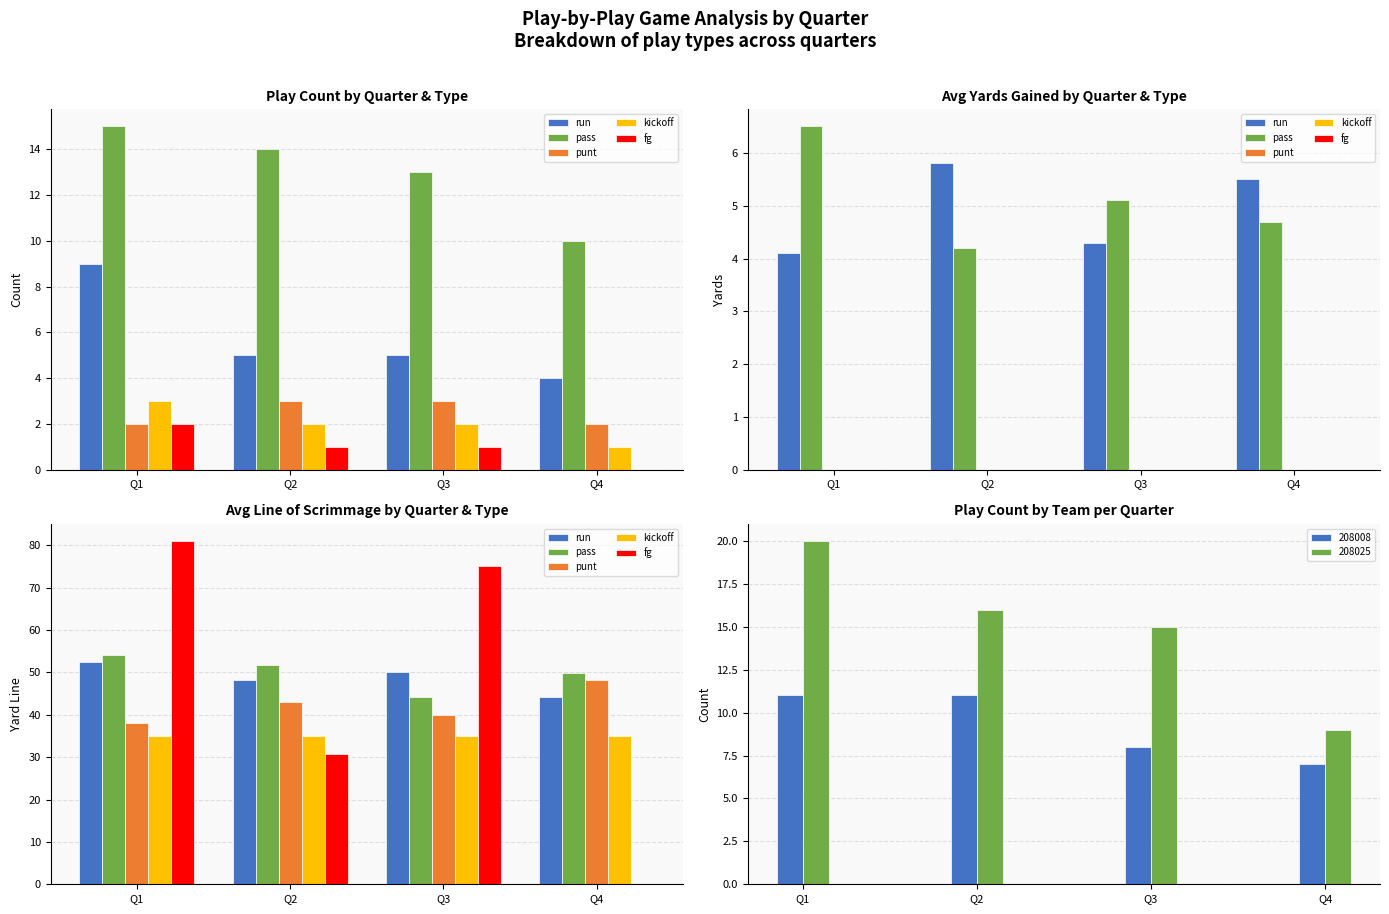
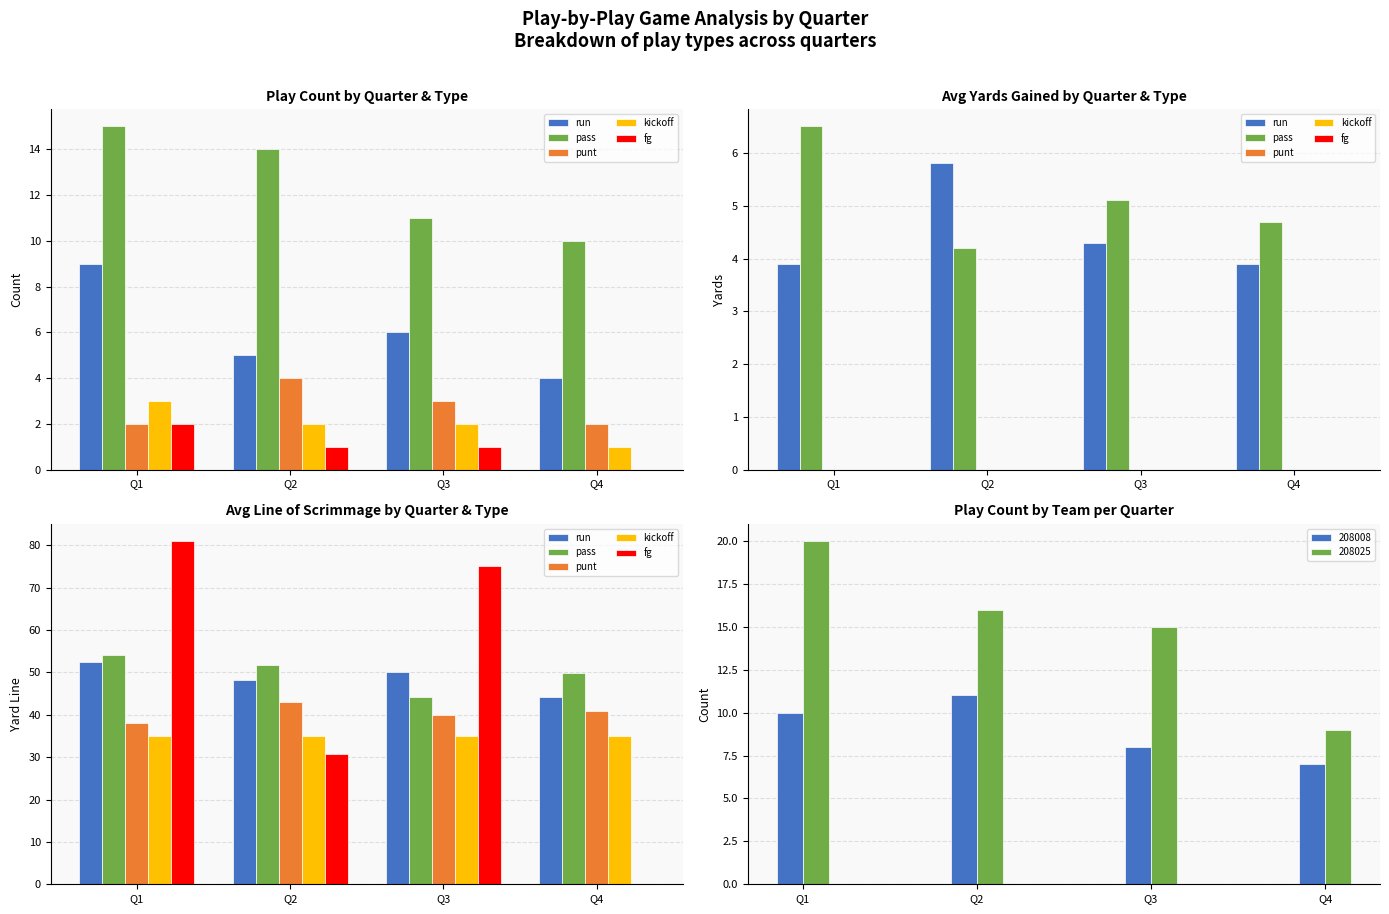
Play Count by Quarter & Type, punt, Q2: 3 -> 4
Play Count by Quarter & Type, run, Q3: 5 -> 6
Play Count by Quarter & Type, pass, Q3: 13 -> 11
Avg Yards Gained by Quarter & Type, run, Q1: 4.1 -> 3.9
Avg Yards Gained by Quarter & Type, run, Q4: 5.5 -> 3.9
Avg Line of Scrimmage by Quarter & Type, punt, Q4: 48 -> 41
Play Count by Team per Quarter, 208008, Q1: 11 -> 10
